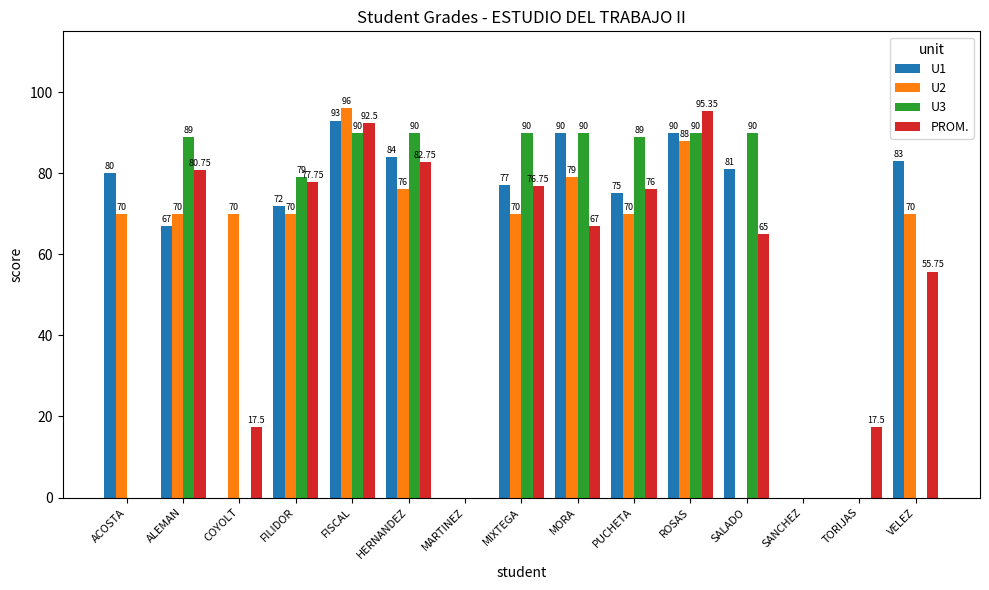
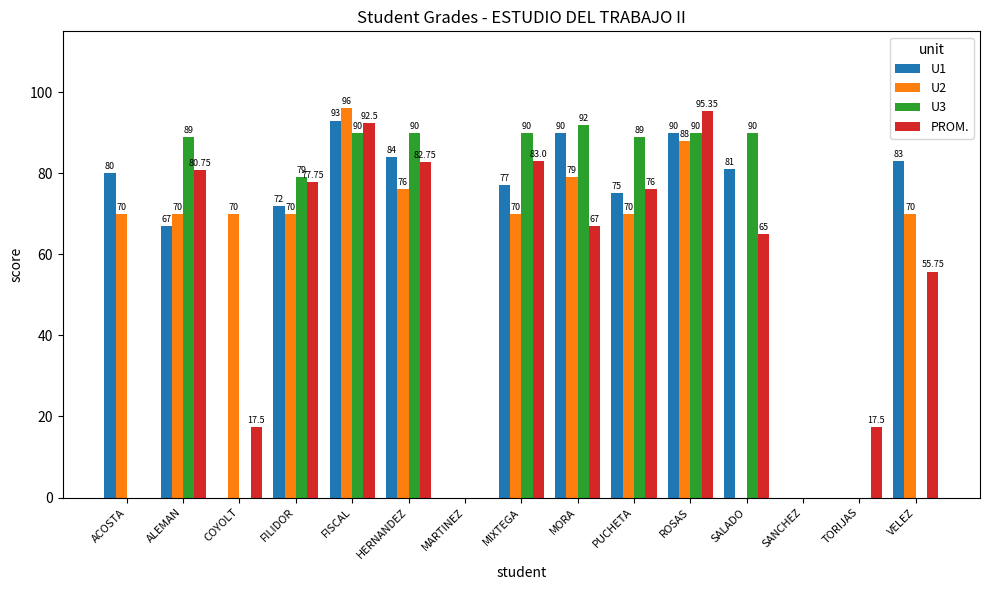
PROM., MIXTEGA: 76.75 -> 83.0
U3, MORA: 90 -> 92
